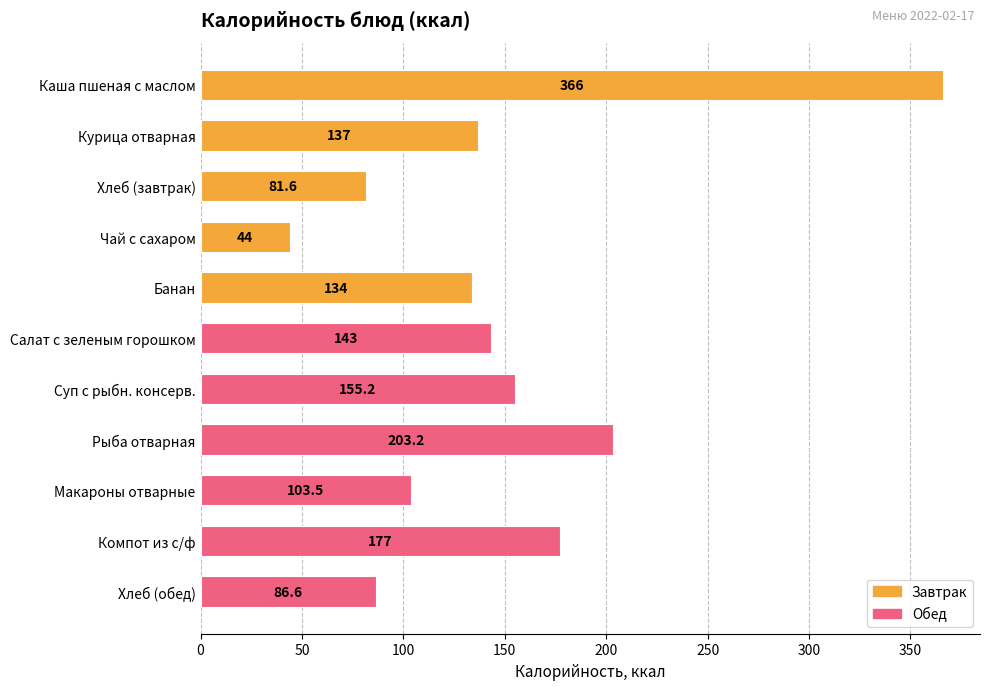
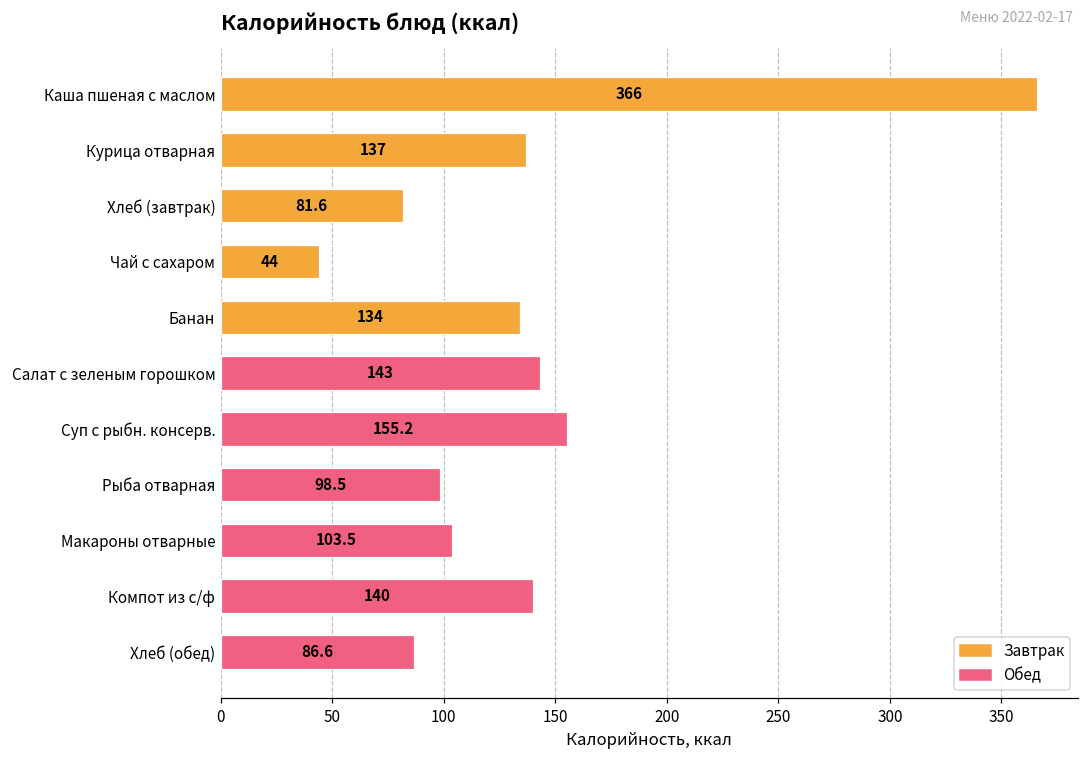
Рыба отварная: 203.2 -> 98.5
Компот из с/ф: 177 -> 140
